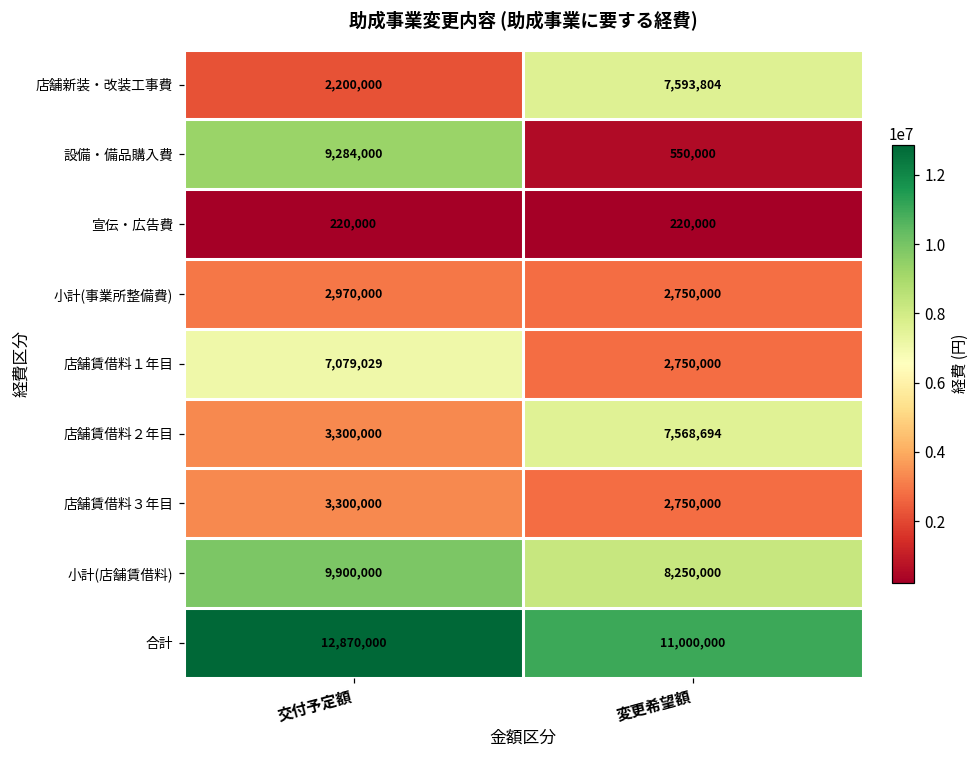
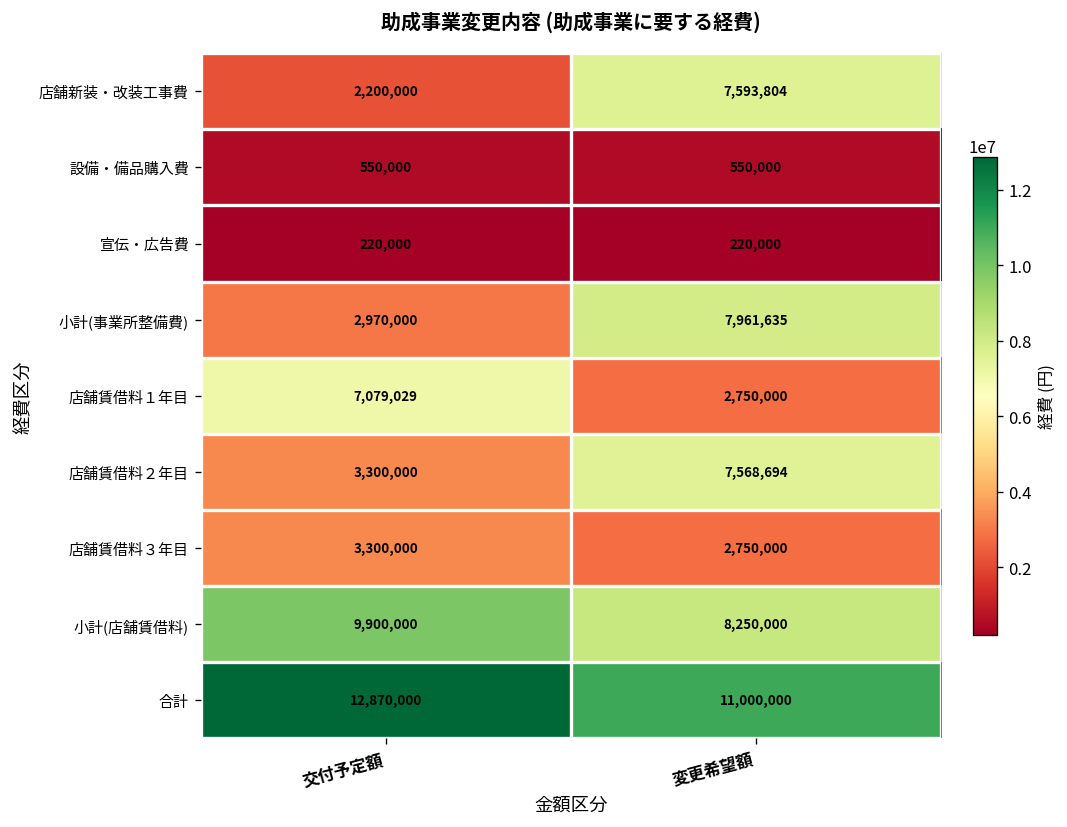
設備・備品購入費, 交付予定額: 9,284,000 -> 550,000
小計(事業所整備費), 変更希望額: 2,750,000 -> 7,961,635
